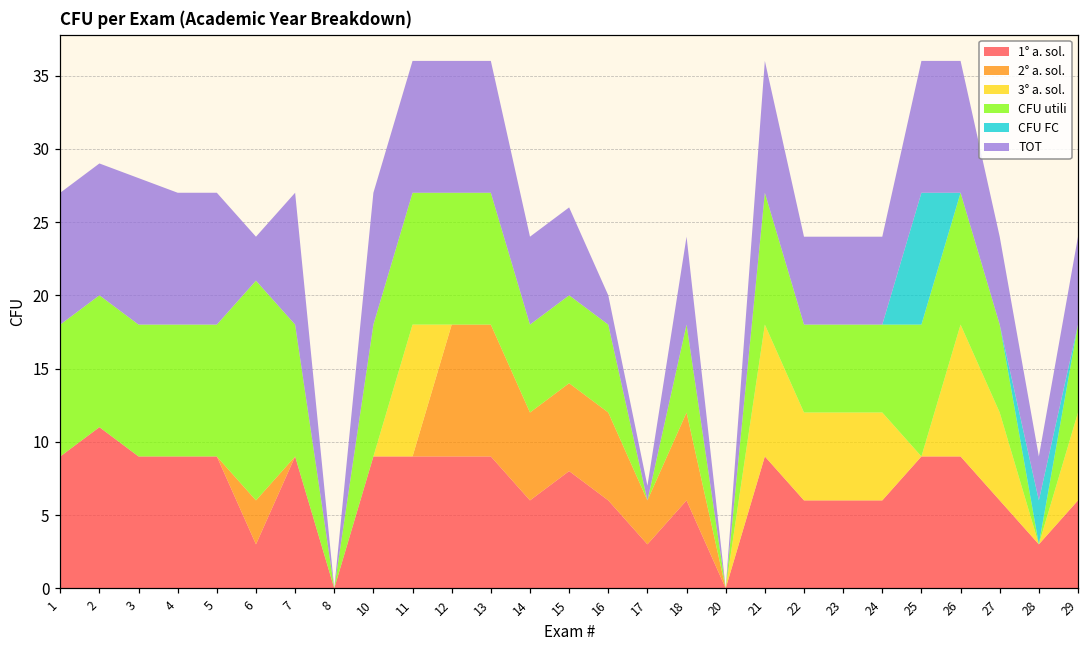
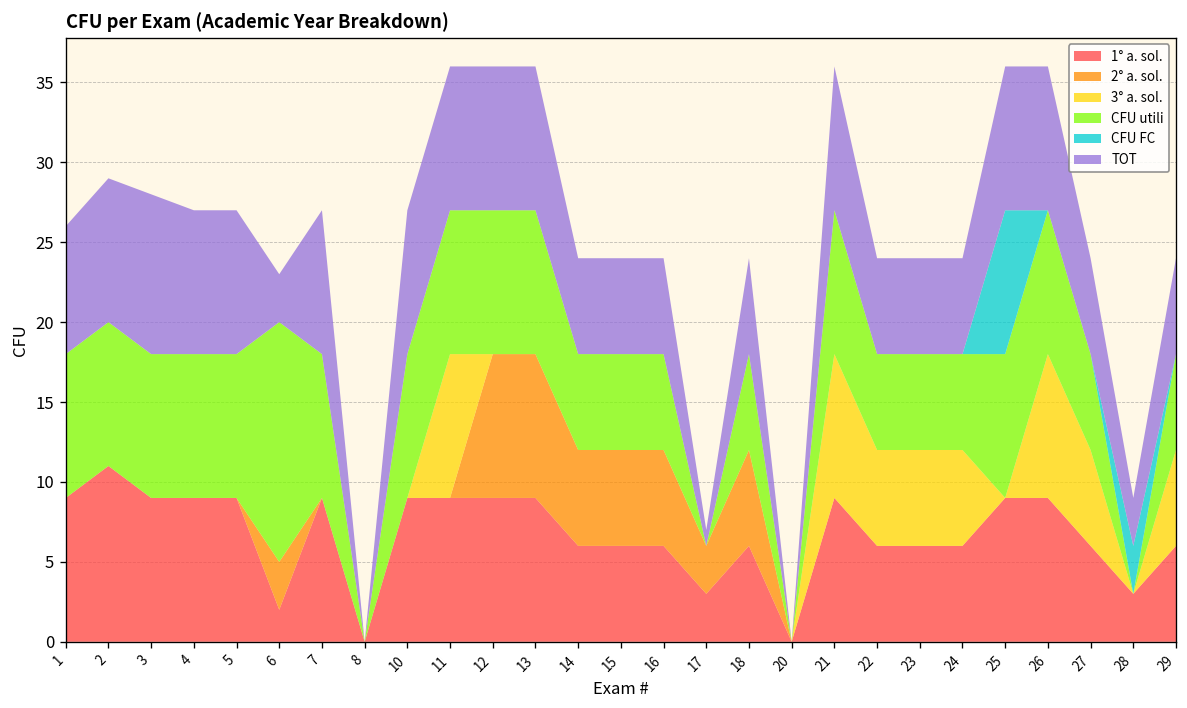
TOT, 1: 9 -> 8
1° a. sol., 6: 3 -> 2
1° a. sol., 15: 8 -> 6
TOT, 16: 2 -> 6
